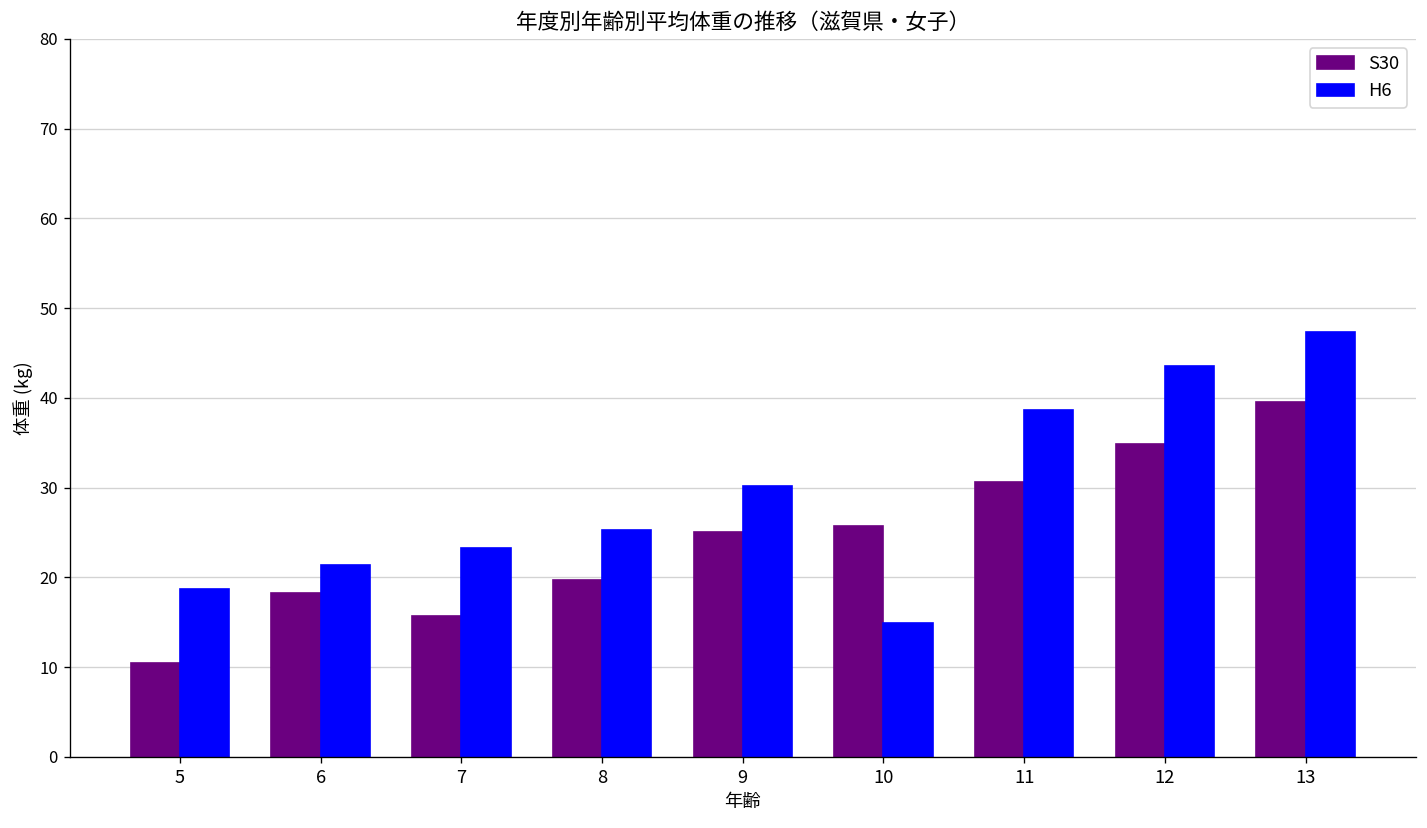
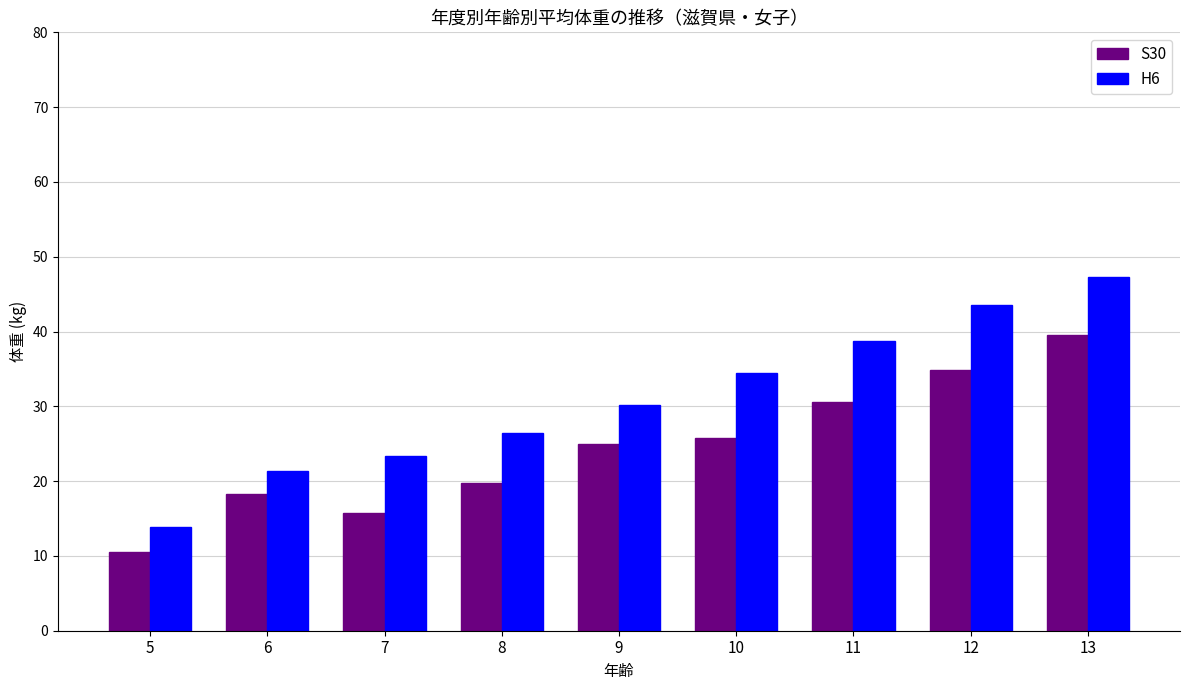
H6, 5: 19 -> 14
H6, 8: 25 -> 27
H6, 10: 15 -> 35
